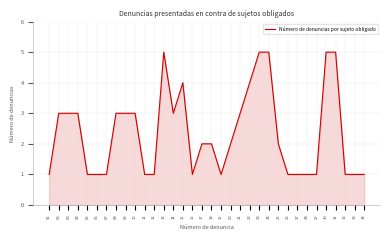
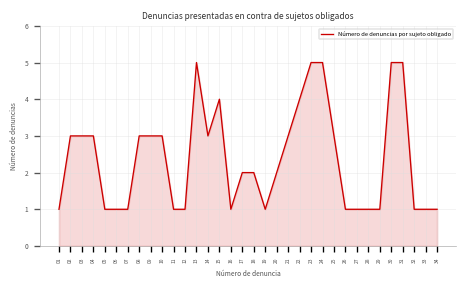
25: 2 -> 3
